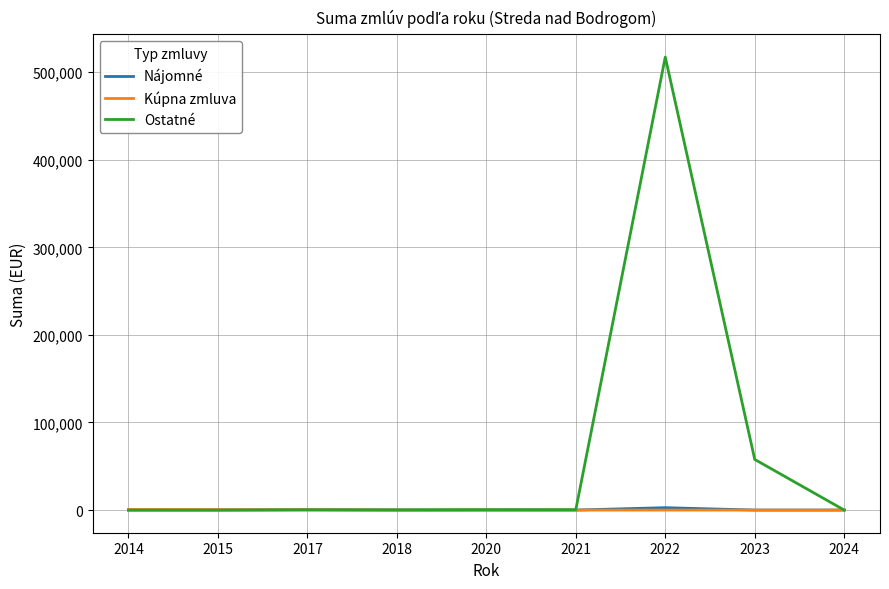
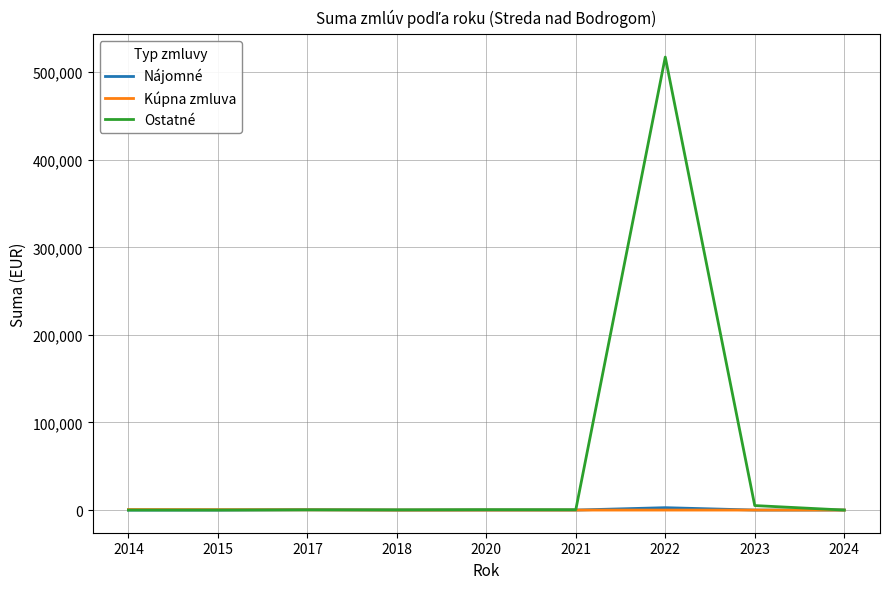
Ostatné, 2023: 60,000 -> 10,000
